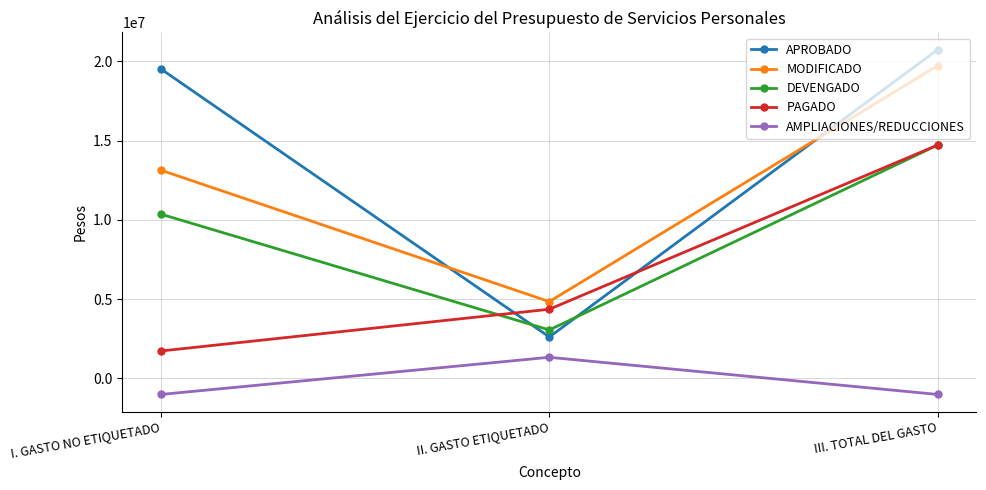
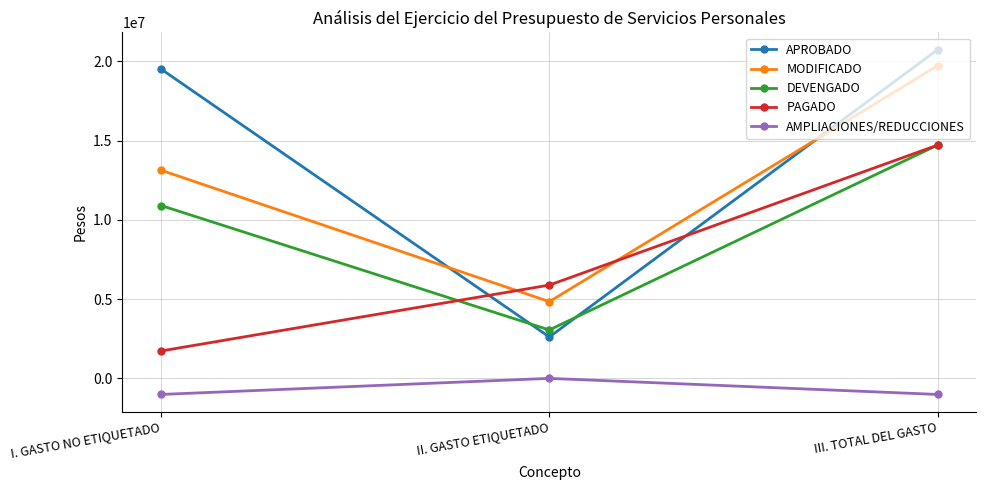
DEVENGADO, I. GASTO NO ETIQUETADO: 10400000 -> 10900000
PAGADO, II. GASTO ETIQUETADO: 4400000 -> 5900000
AMPLIACIONES/REDUCCIONES, II. GASTO ETIQUETADO: 1300000 -> 0
